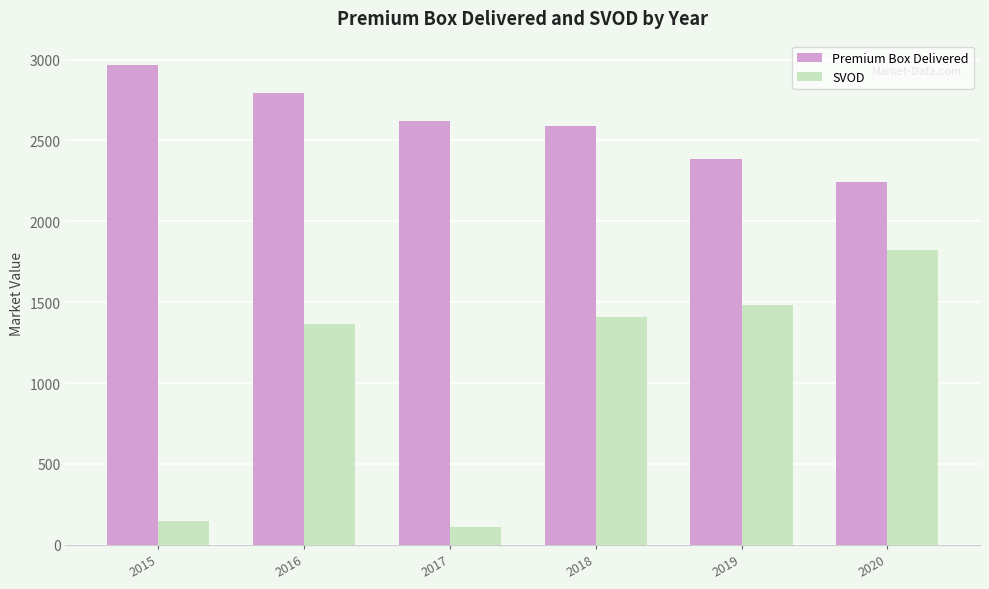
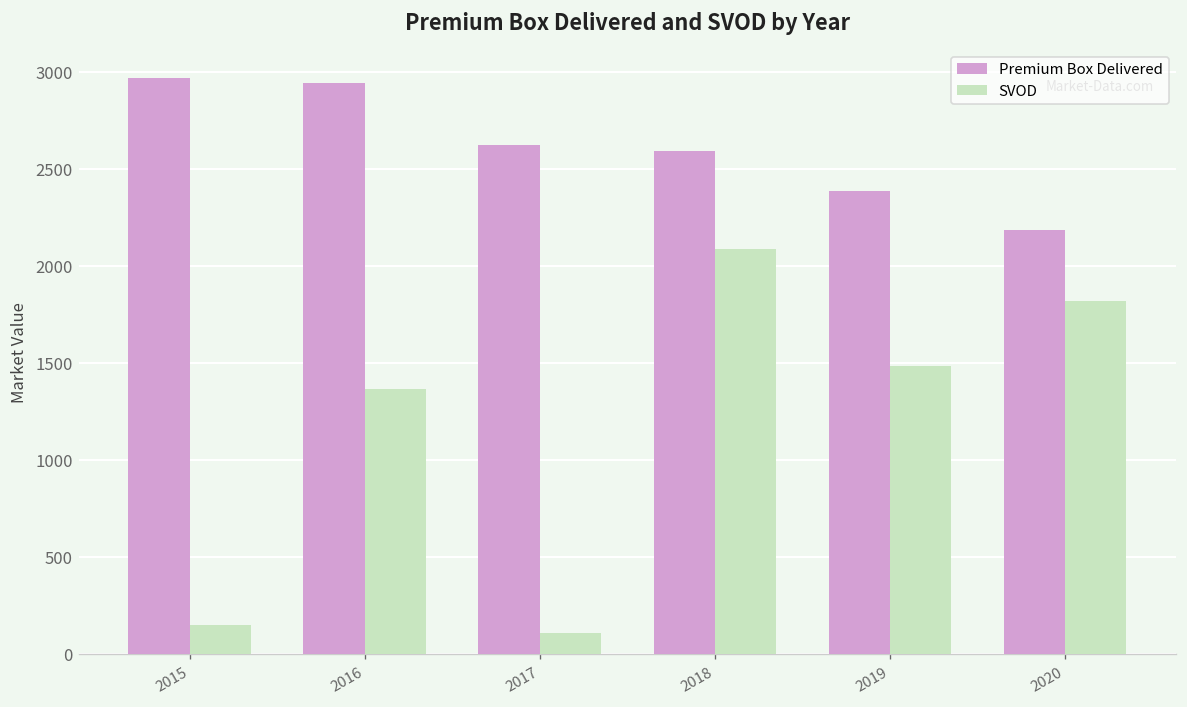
Premium Box Delivered, 2016: 2790 -> 2940
SVOD, 2018: 1410 -> 2090
Premium Box Delivered, 2020: 2240 -> 2190
